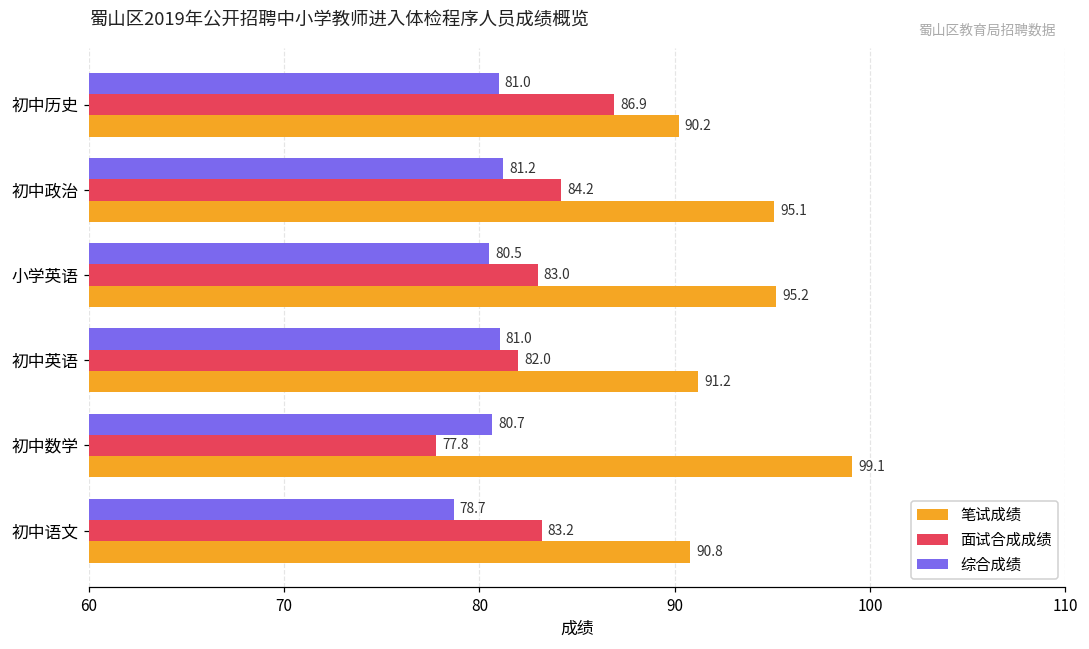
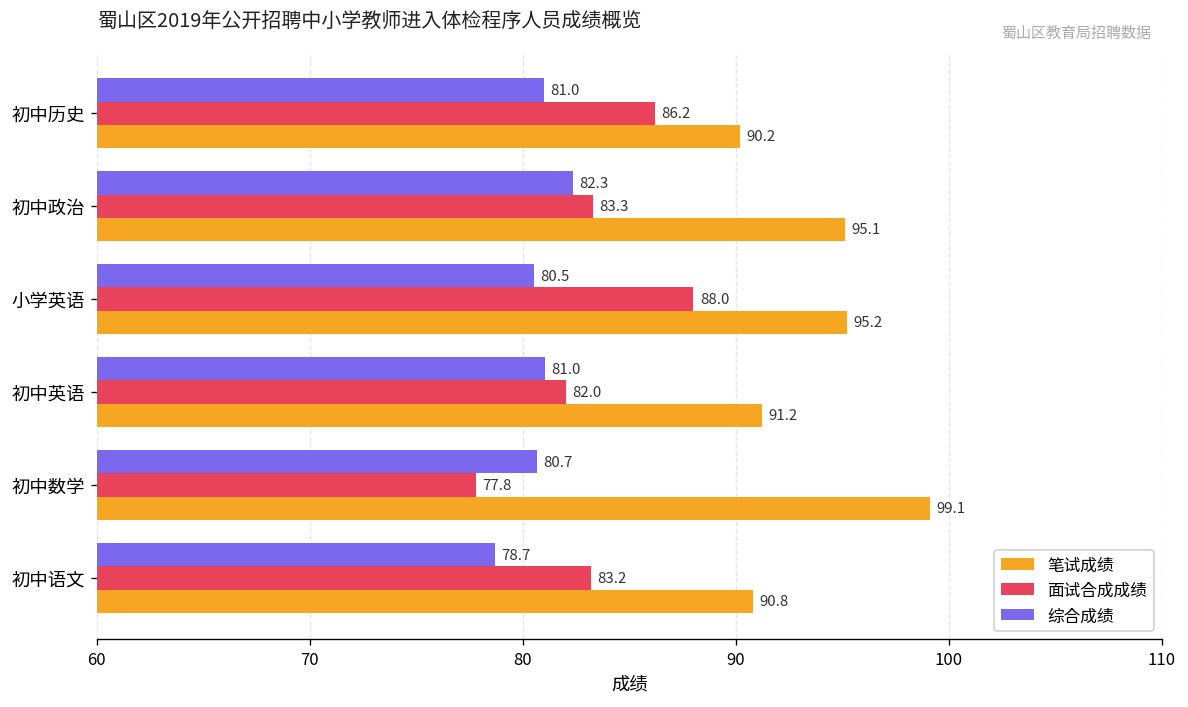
面试合成成绩, 初中历史: 86.9 -> 86.2
综合成绩, 初中政治: 81.2 -> 82.3
面试合成成绩, 初中政治: 84.2 -> 83.3
面试合成成绩, 小学英语: 83.0 -> 88.0
